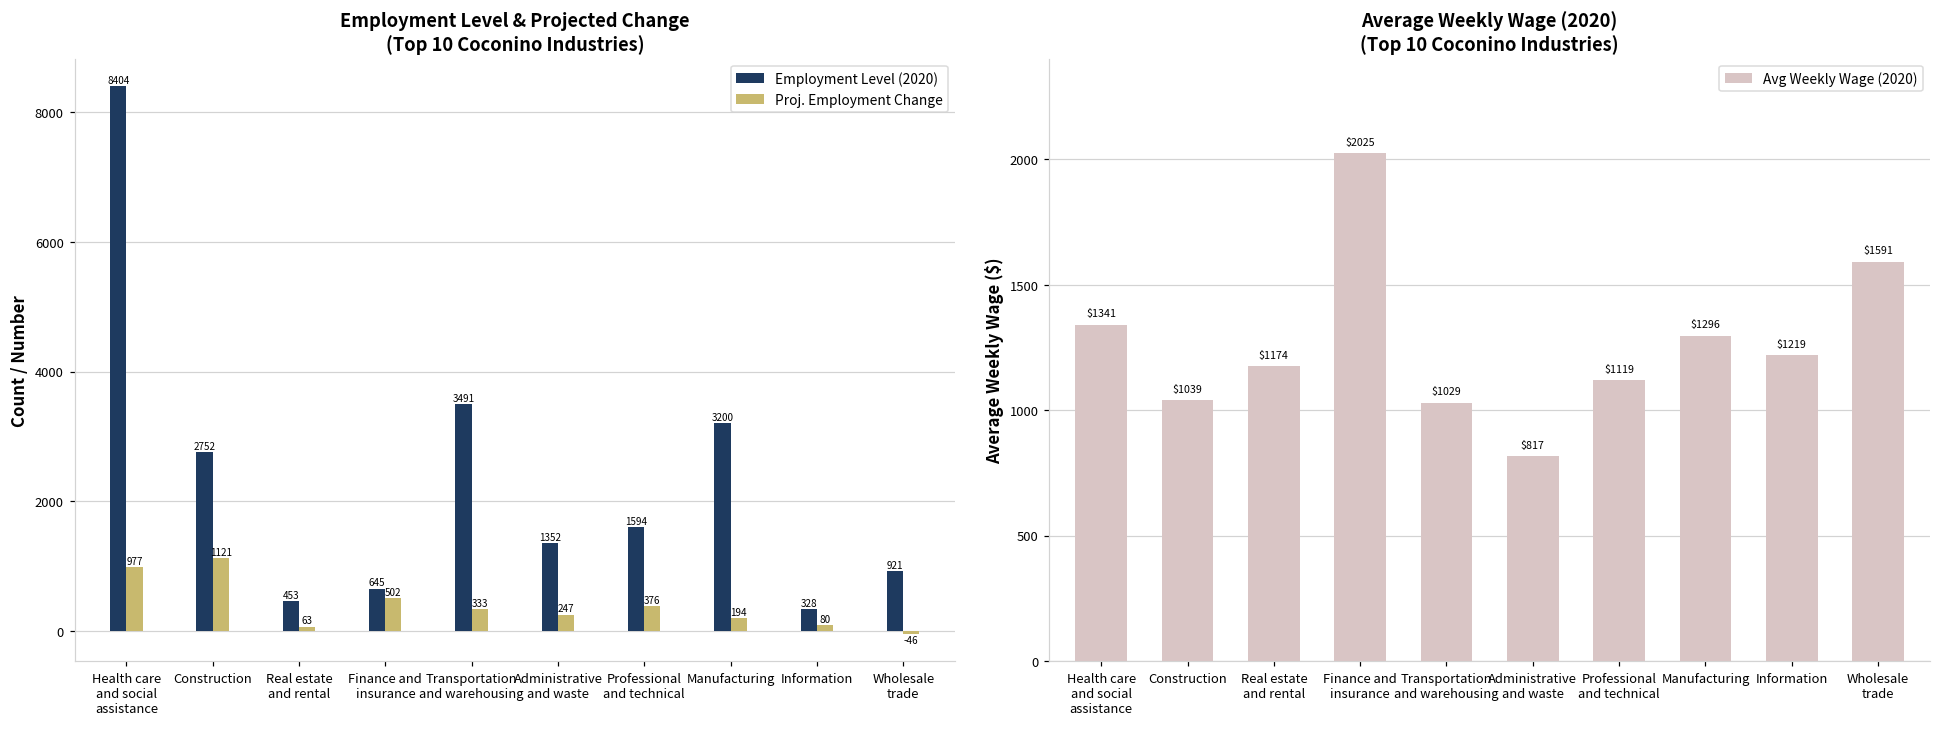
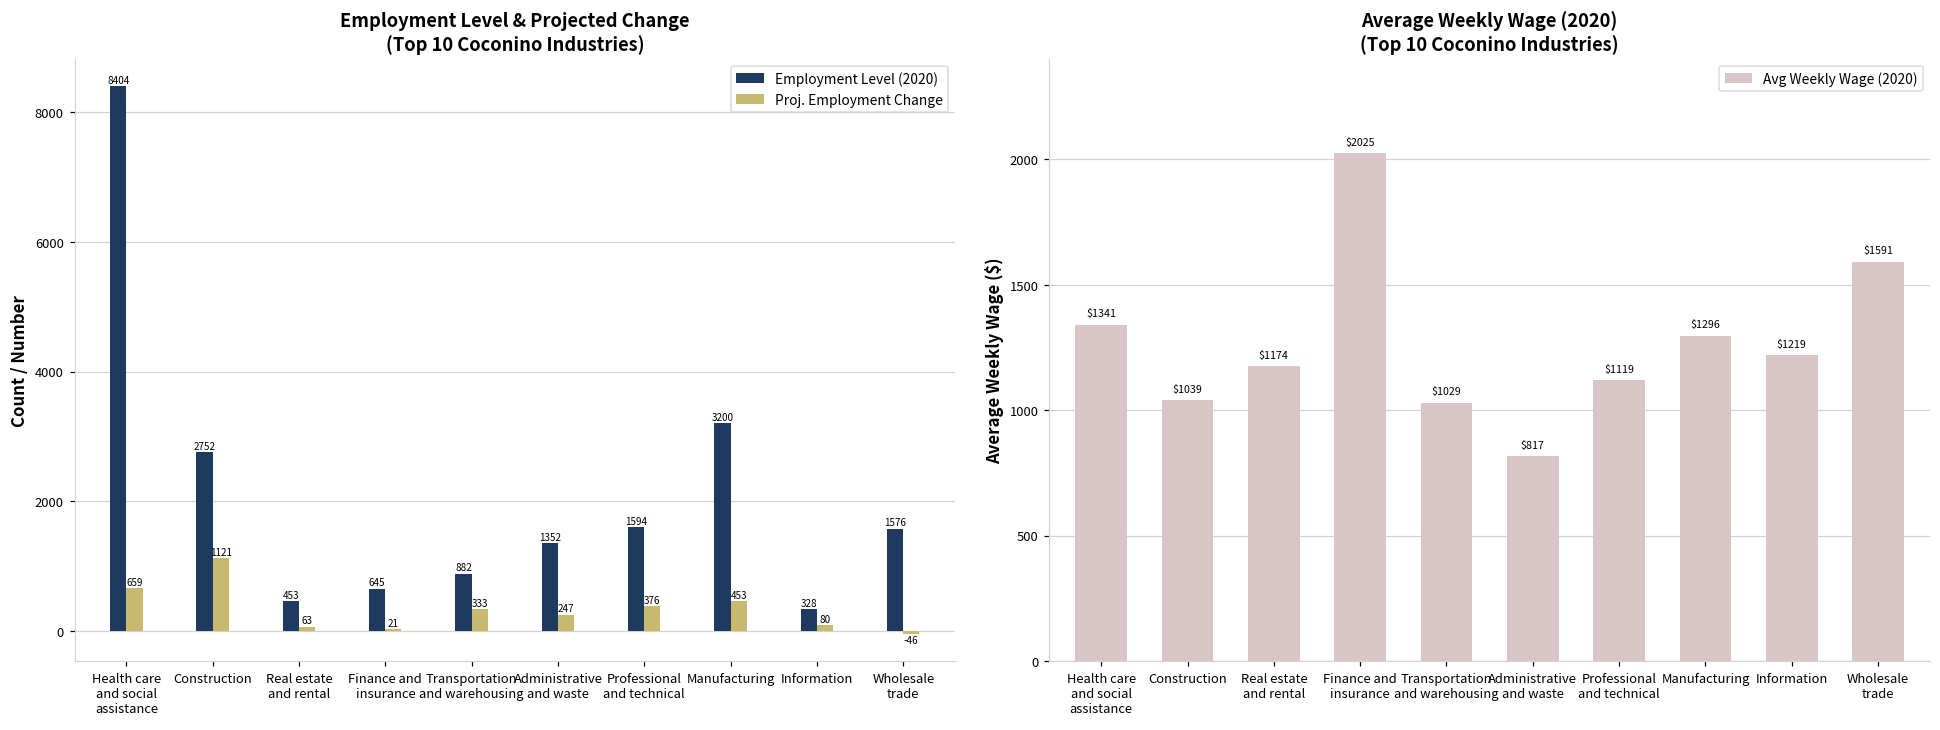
Employment Level & Projected Change (Top 10 Coconino Industries), Proj. Employment Change, Health care and social assistance: 977 -> 659
Employment Level & Projected Change (Top 10 Coconino Industries), Proj. Employment Change, Finance and insurance: 502 -> 21
Employment Level & Projected Change (Top 10 Coconino Industries), Employment Level (2020), Transportation and warehousing: 3491 -> 882
Employment Level & Projected Change (Top 10 Coconino Industries), Proj. Employment Change, Manufacturing: 194 -> 453
Employment Level & Projected Change (Top 10 Coconino Industries), Employment Level (2020), Wholesale trade: 921 -> 1576
